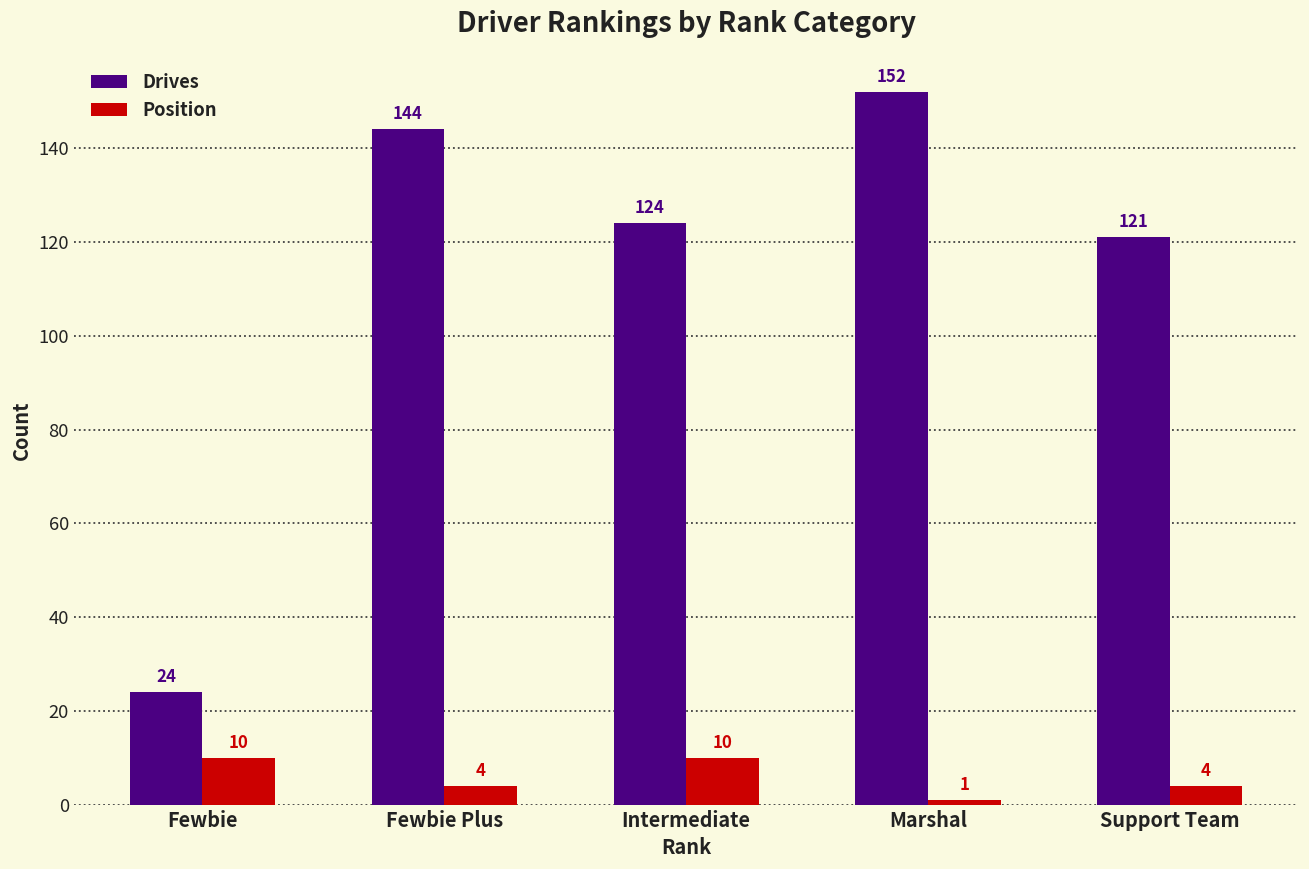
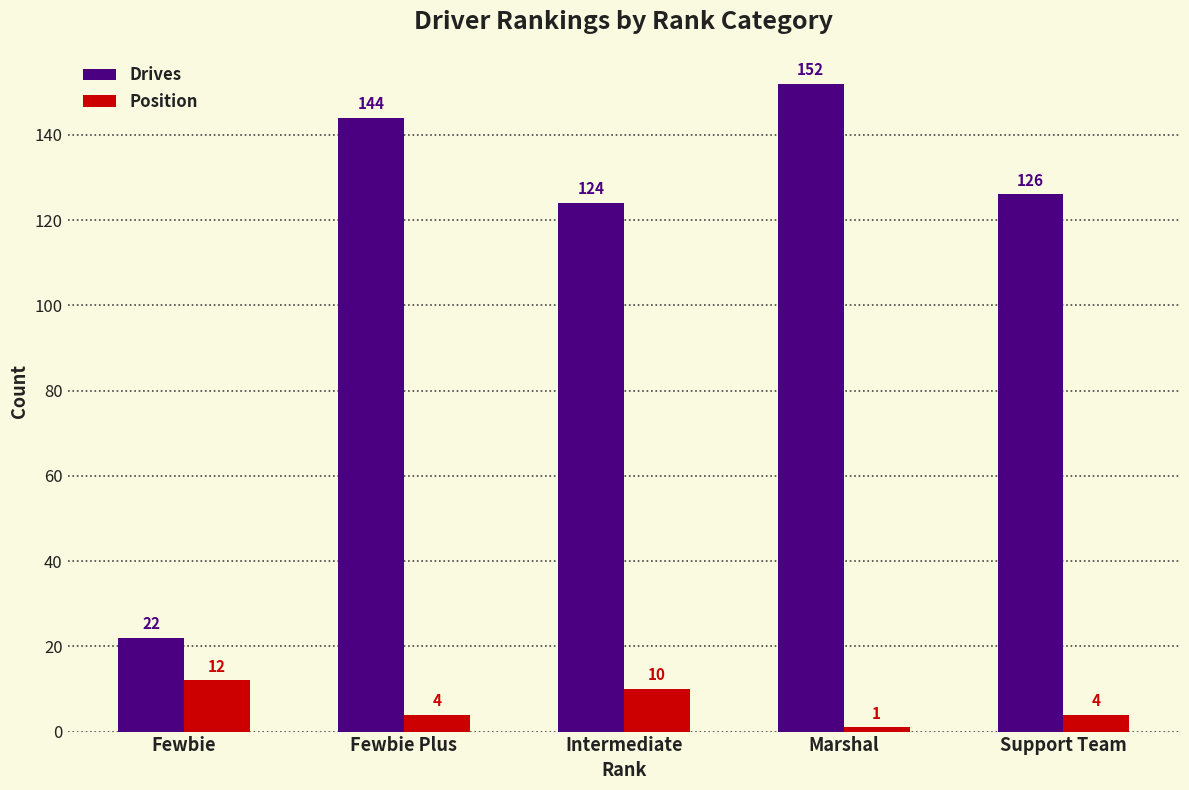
Drives, Fewbie: 24 -> 22
Position, Fewbie: 10 -> 12
Drives, Support Team: 121 -> 126
